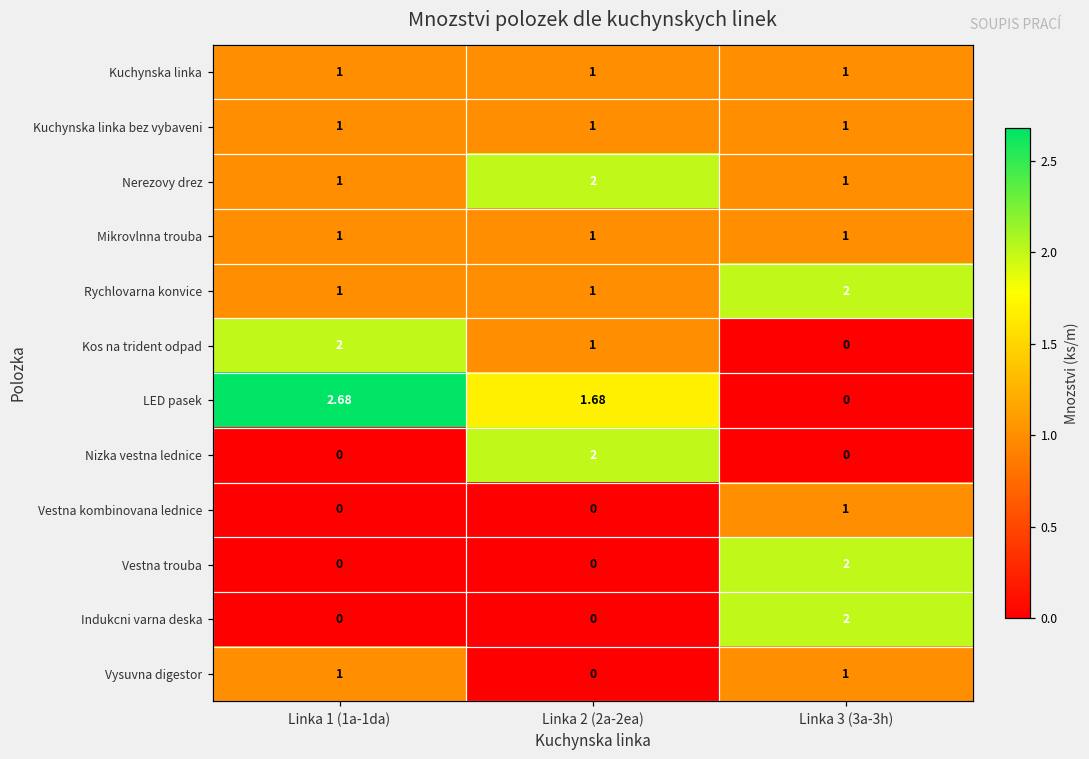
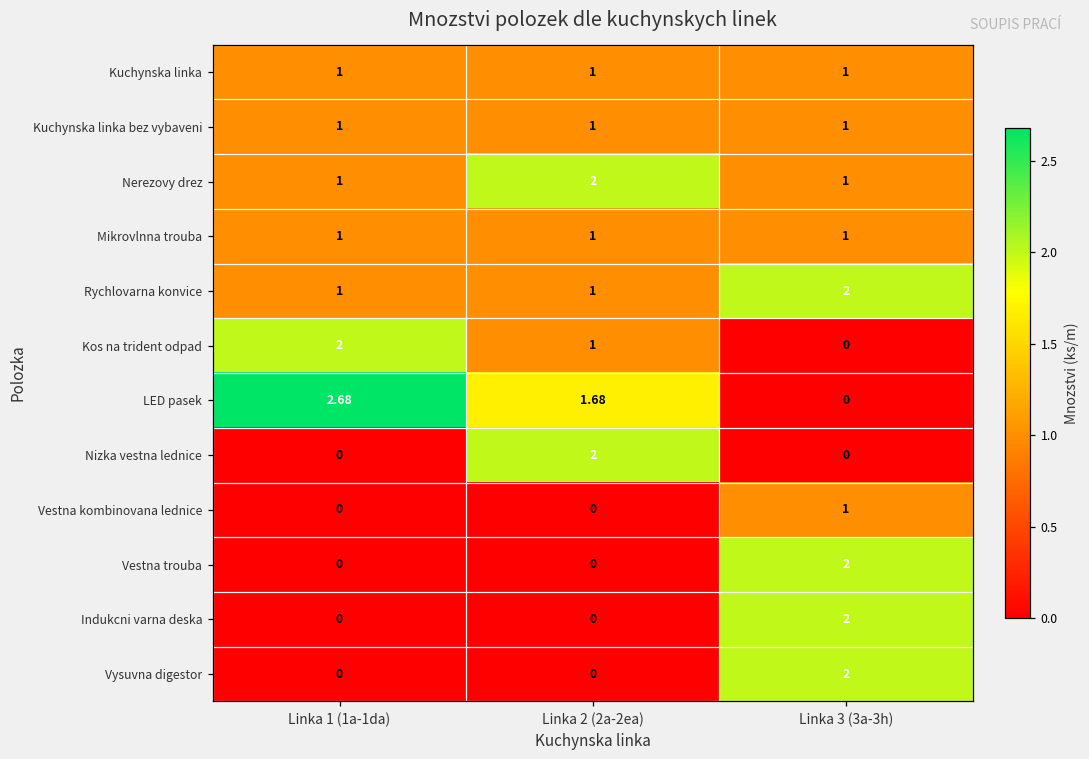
Vysuvna digestor, Linka 1 (1a-1da): 1 -> 0
Vysuvna digestor, Linka 3 (3a-3h): 1 -> 2
